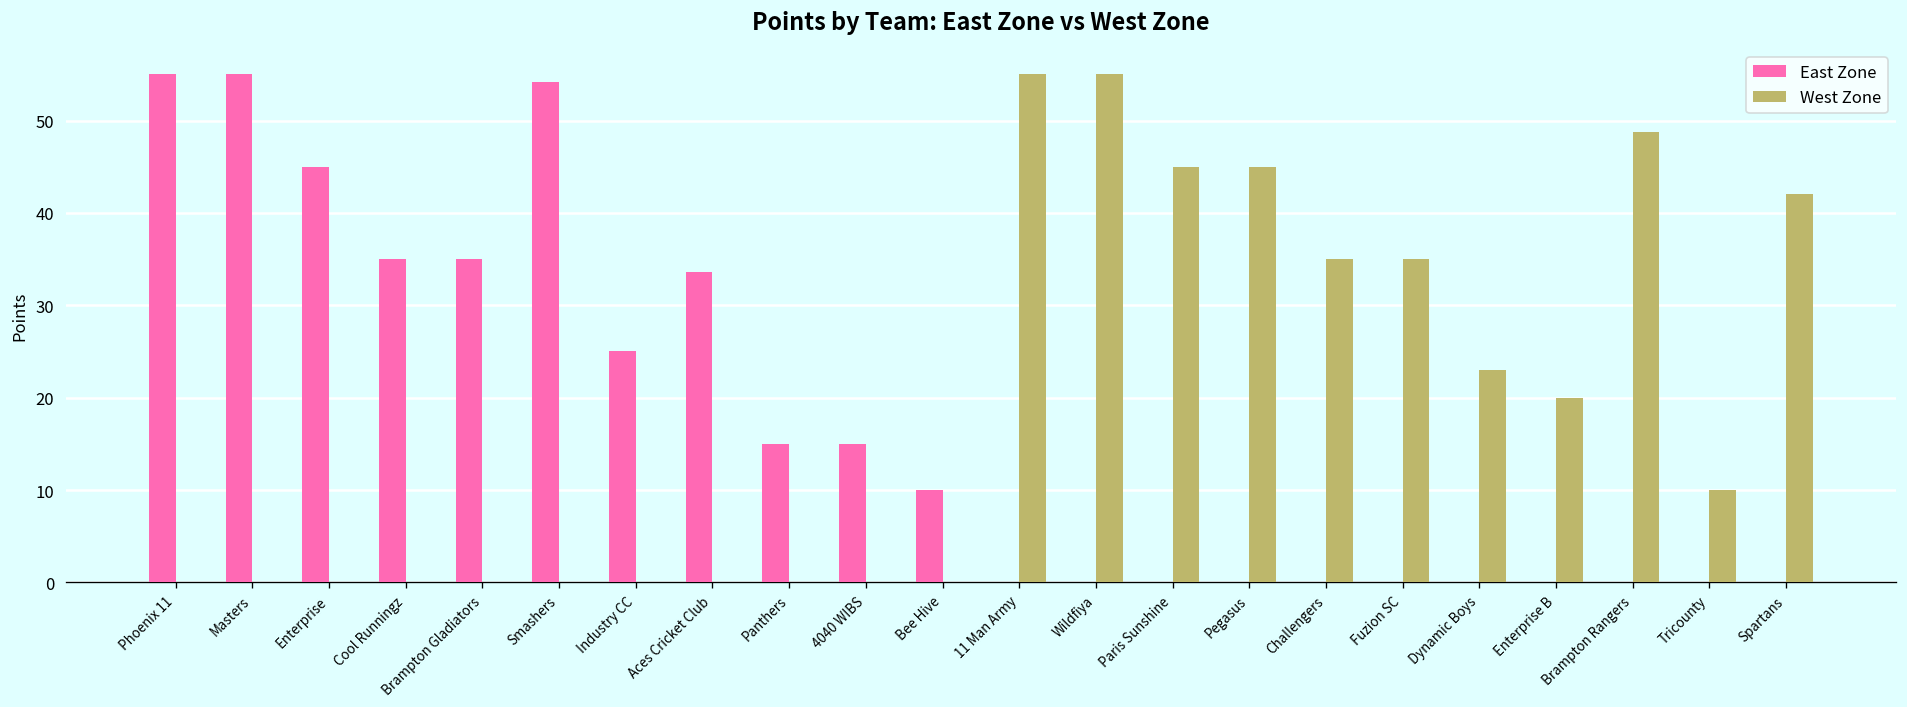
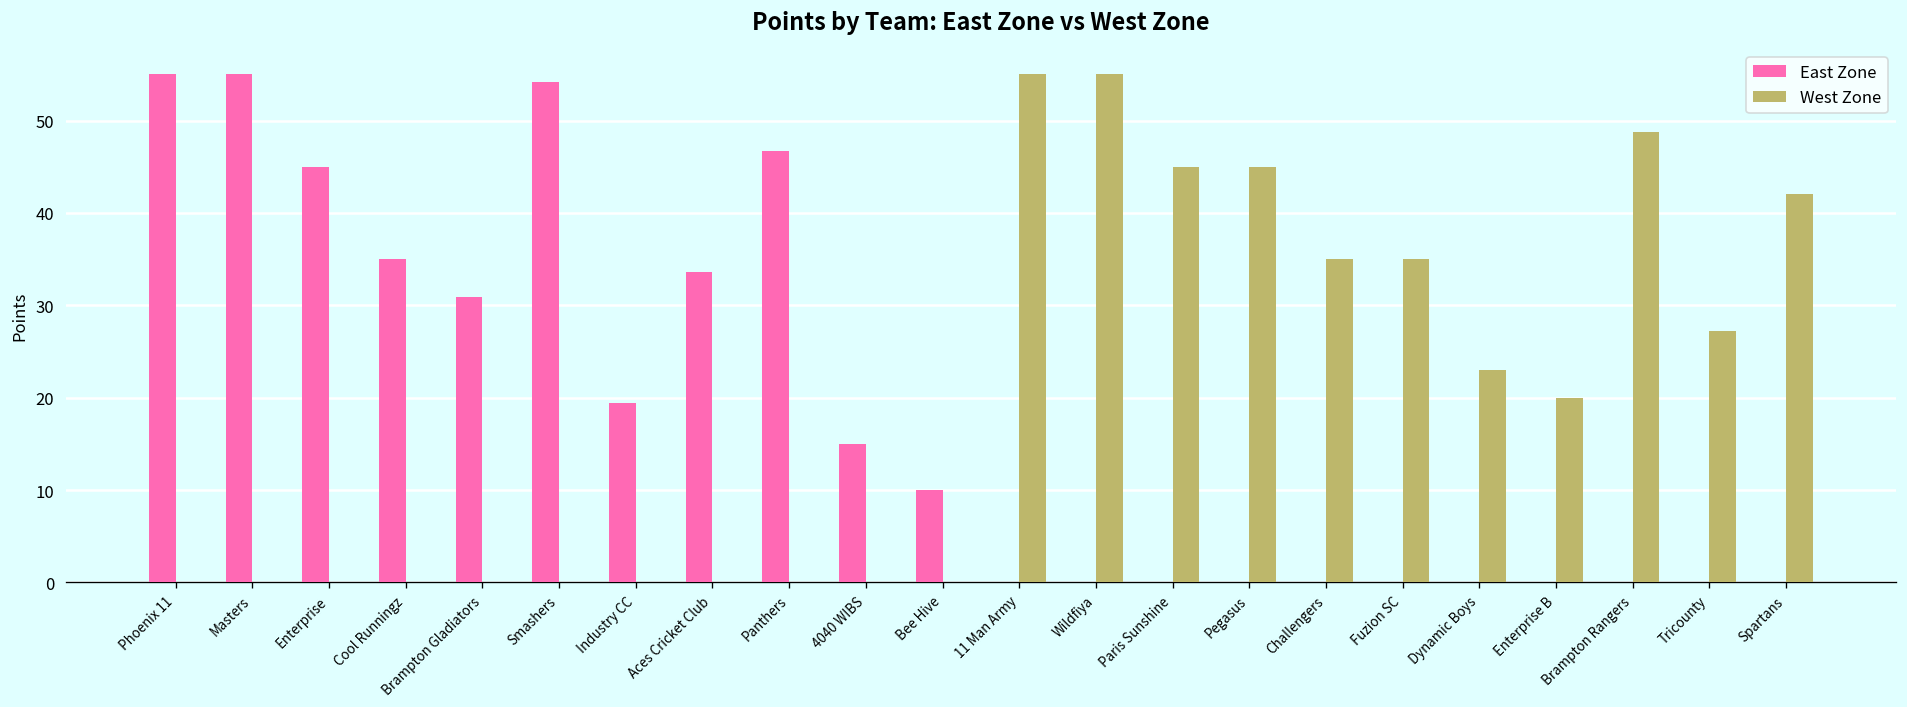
East Zone, Brampton Gladiators: 35 -> 31
East Zone, Industry CC: 25 -> 19
East Zone, Panthers: 15 -> 47
West Zone, Tricounty: 10 -> 27
